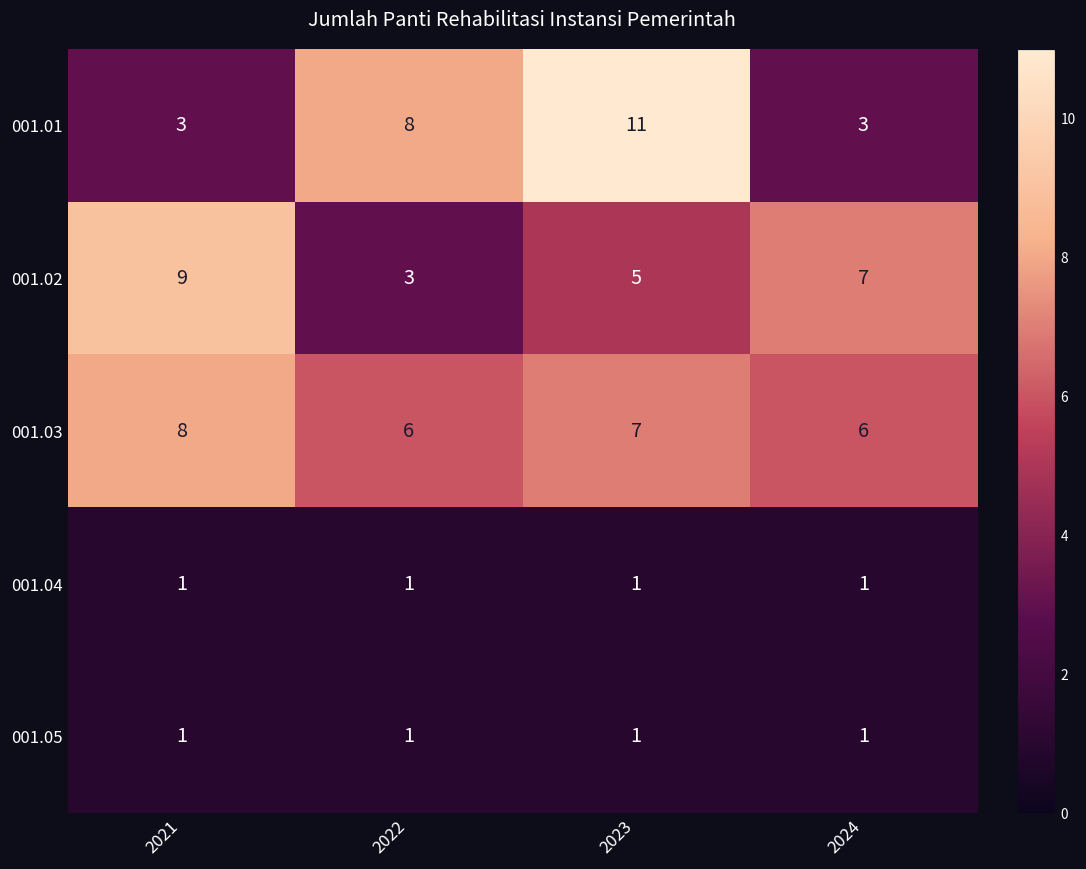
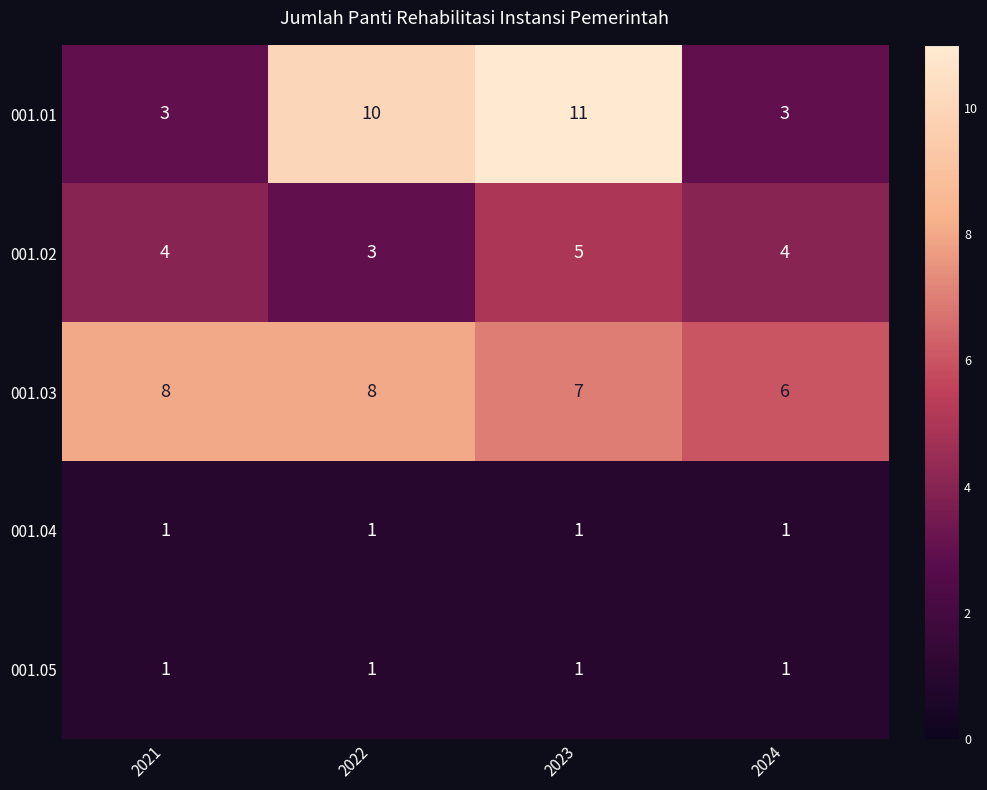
001.01, 2022: 8 -> 10
001.02, 2021: 9 -> 4
001.02, 2024: 7 -> 4
001.03, 2022: 6 -> 8
